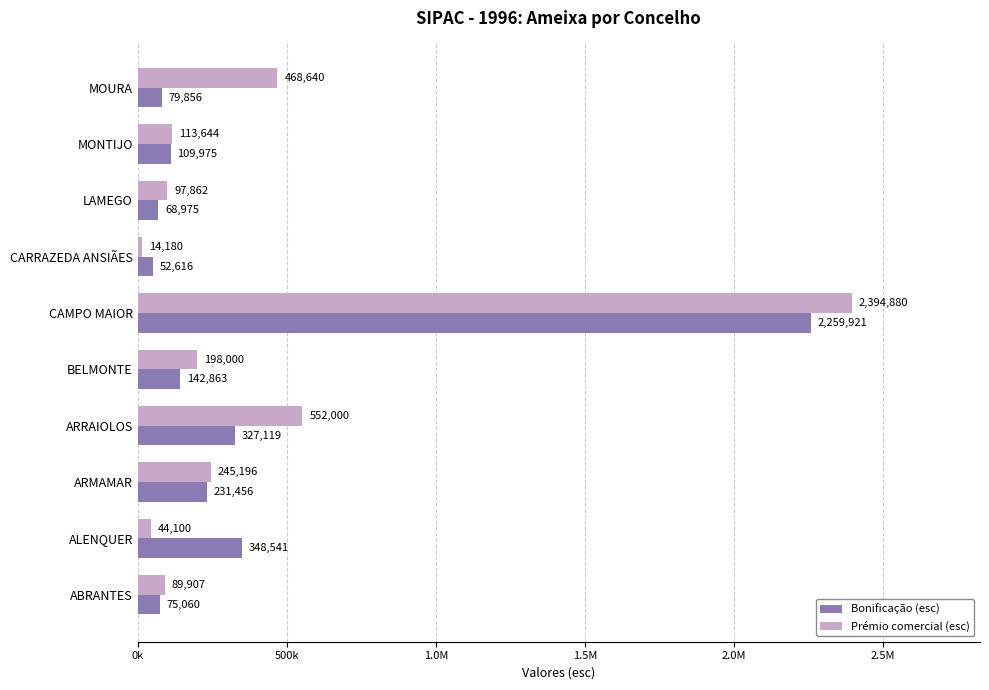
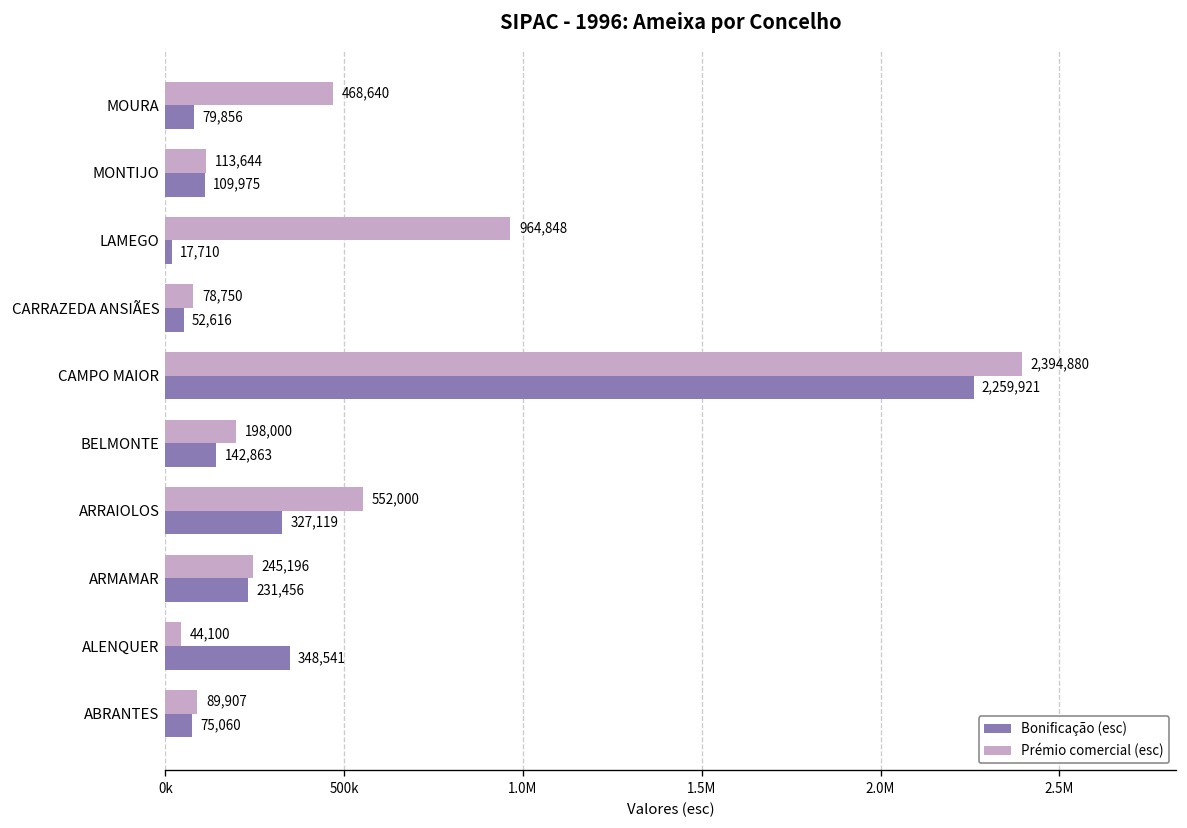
Prémio comercial (esc), LAMEGO: 97,862 -> 964,848
Bonificação (esc), LAMEGO: 68,975 -> 17,710
Prémio comercial (esc), CARRAZEDA ANSIÃES: 14,180 -> 78,750
